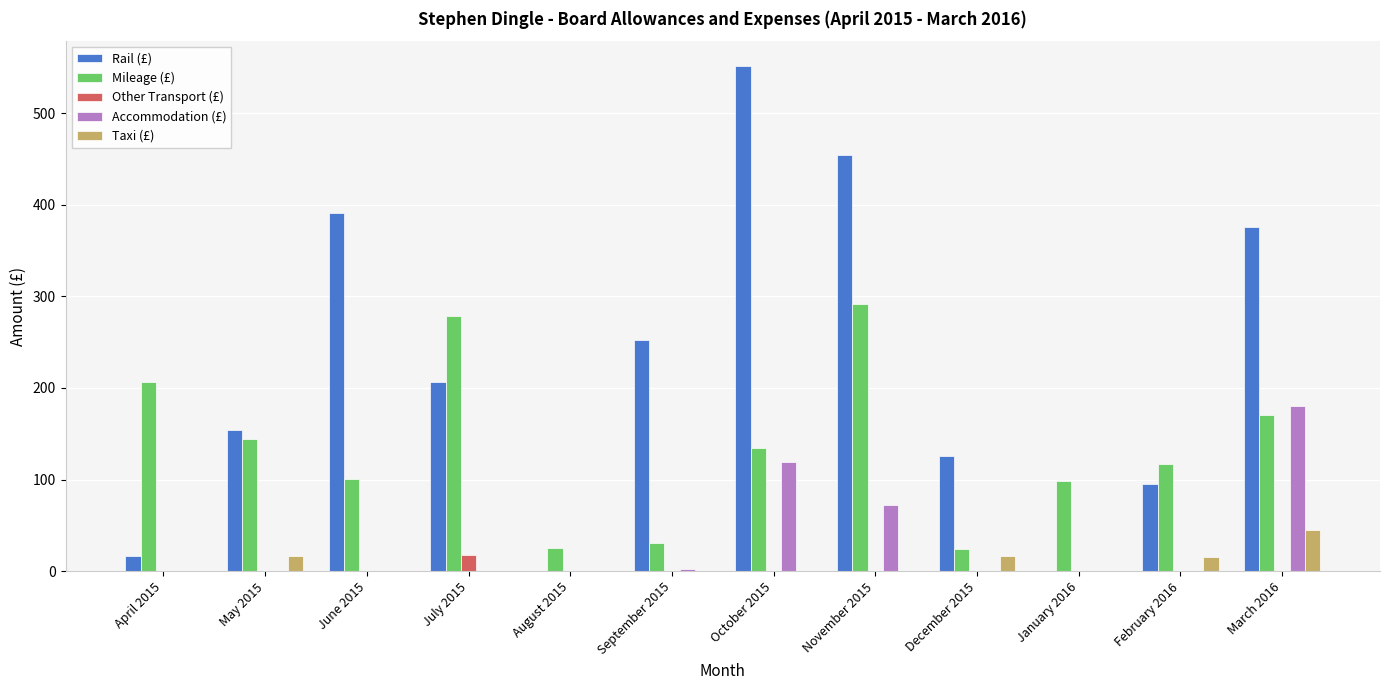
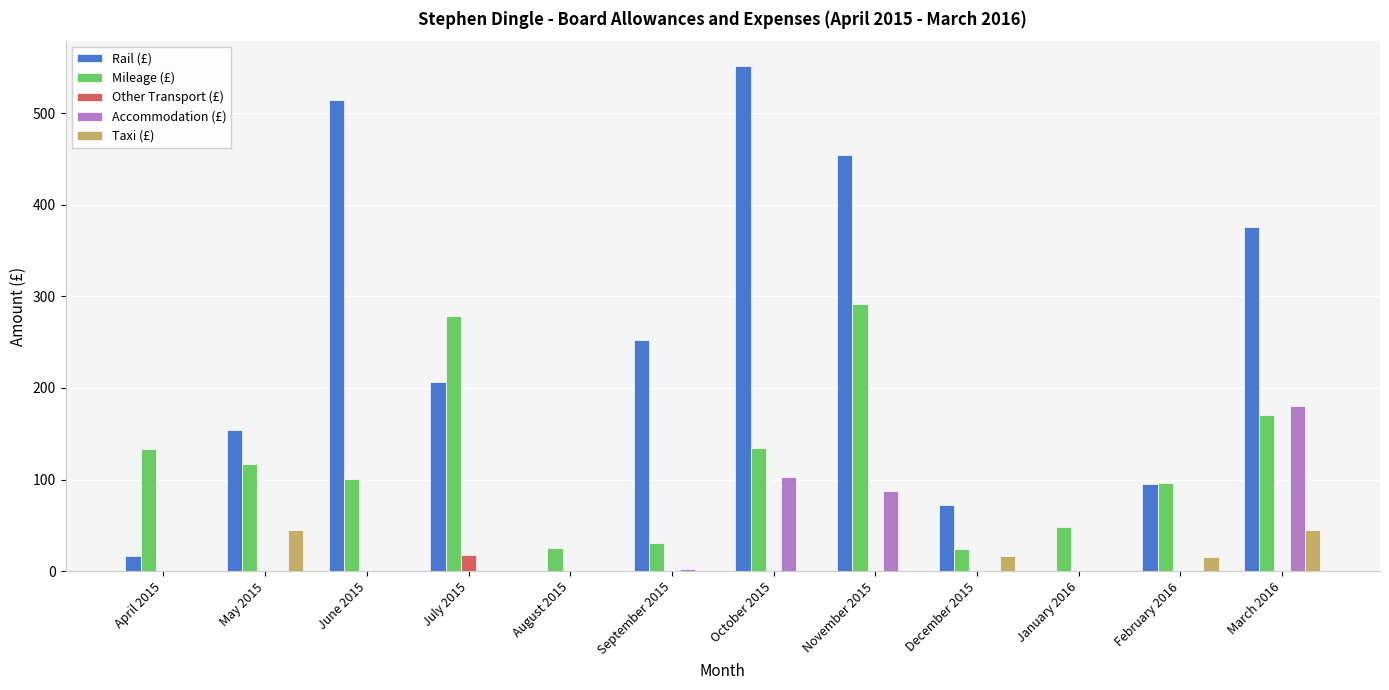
Mileage (£), April 2015: 210 -> 130
Mileage (£), May 2015: 140 -> 120
Taxi (£), May 2015: 20 -> 50
Rail (£), June 2015: 390 -> 510
Accommodation (£), October 2015: 120 -> 100
Accommodation (£), November 2015: 70 -> 90
Rail (£), December 2015: 130 -> 70
Mileage (£), January 2016: 100 -> 50
Mileage (£), February 2016: 120 -> 100
